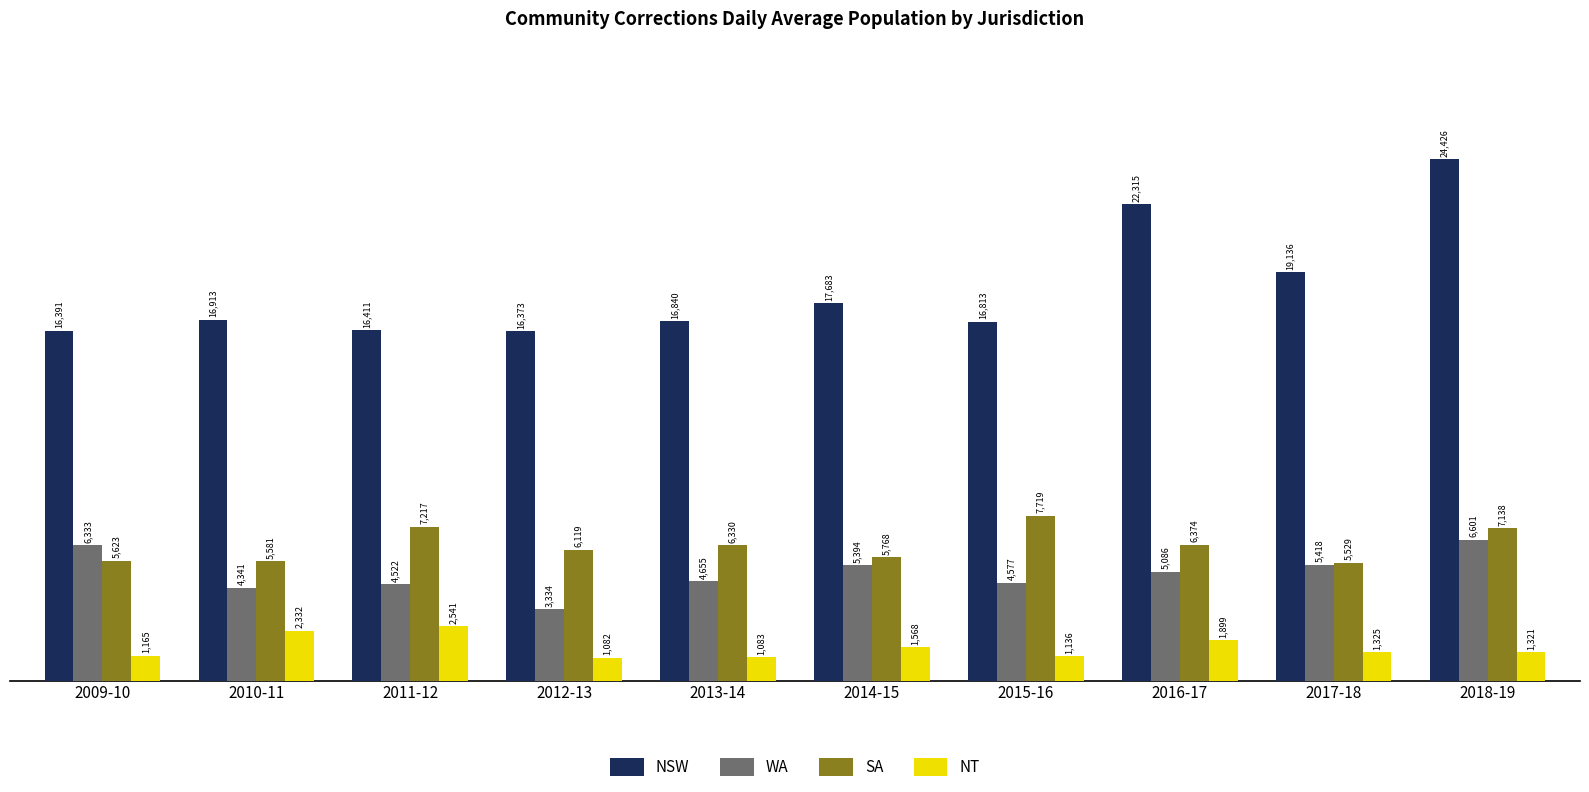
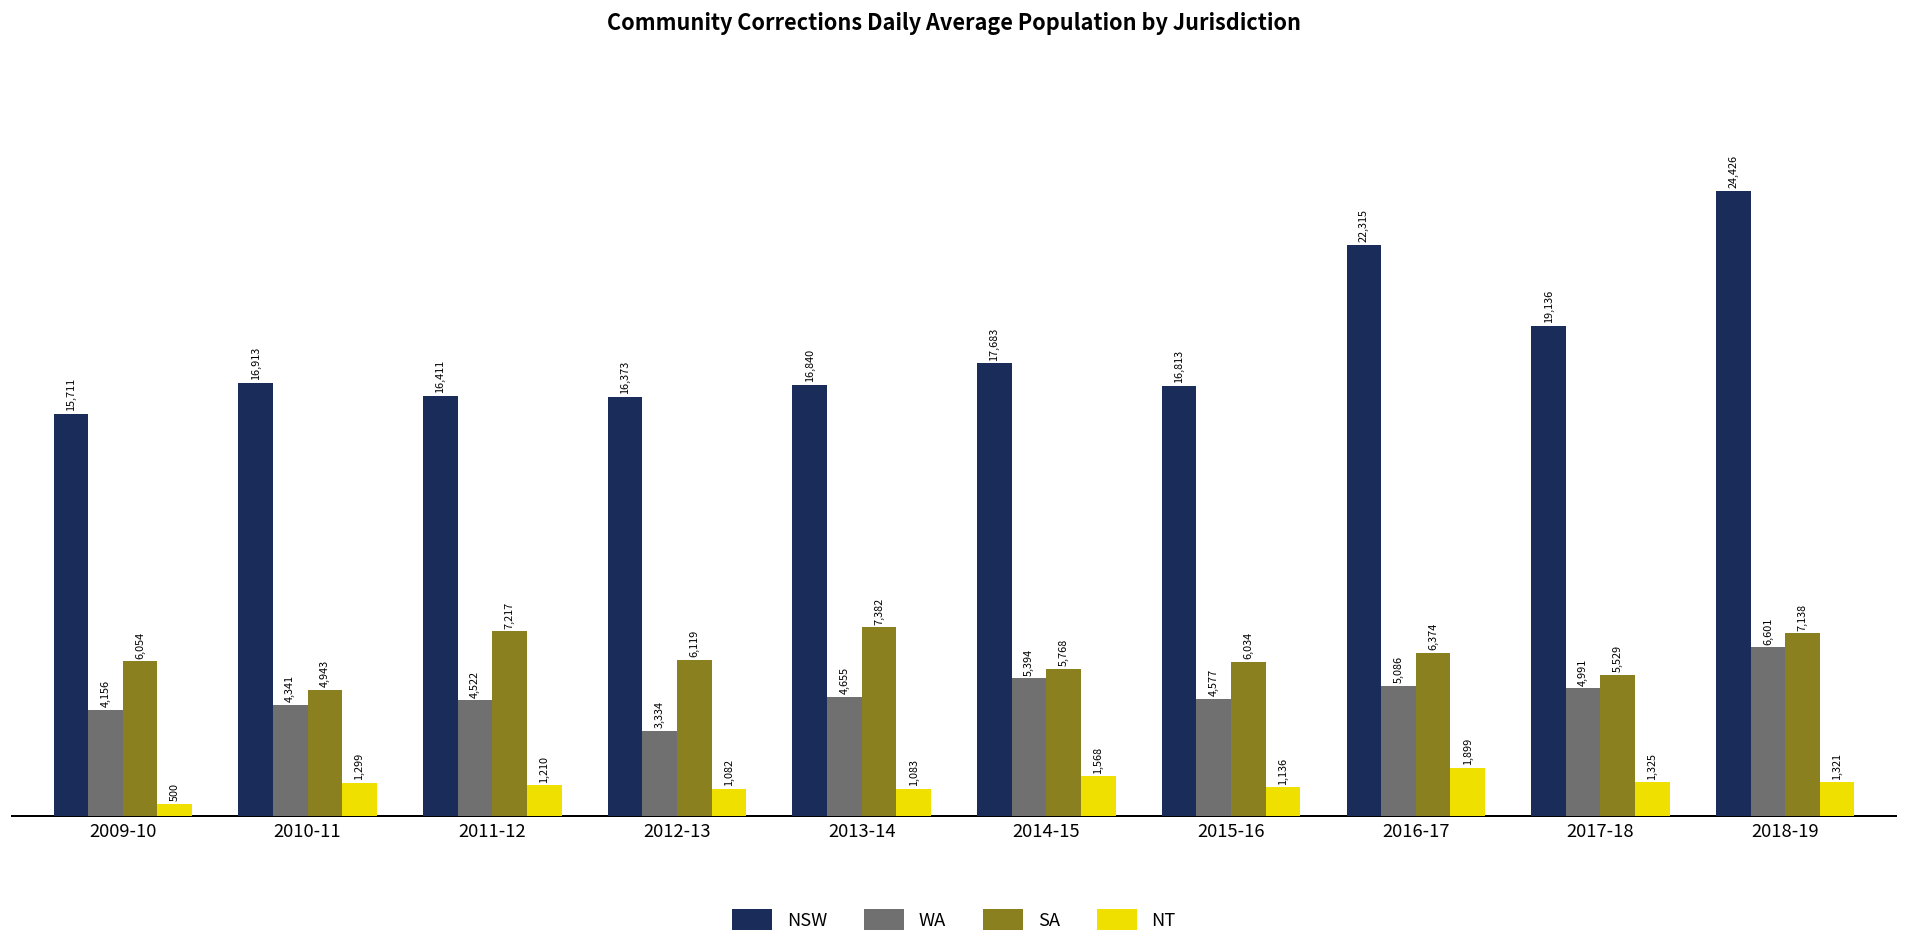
NSW, 2009-10: 16,391 -> 15,711
WA, 2009-10: 6,333 -> 4,156
SA, 2009-10: 5,623 -> 6,054
NT, 2009-10: 1,165 -> 500
SA, 2010-11: 5,581 -> 4,943
NT, 2010-11: 2,332 -> 1,299
NT, 2011-12: 2,541 -> 1,210
SA, 2013-14: 6,330 -> 7,382
SA, 2015-16: 7,719 -> 6,034
WA, 2017-18: 5,418 -> 4,991
